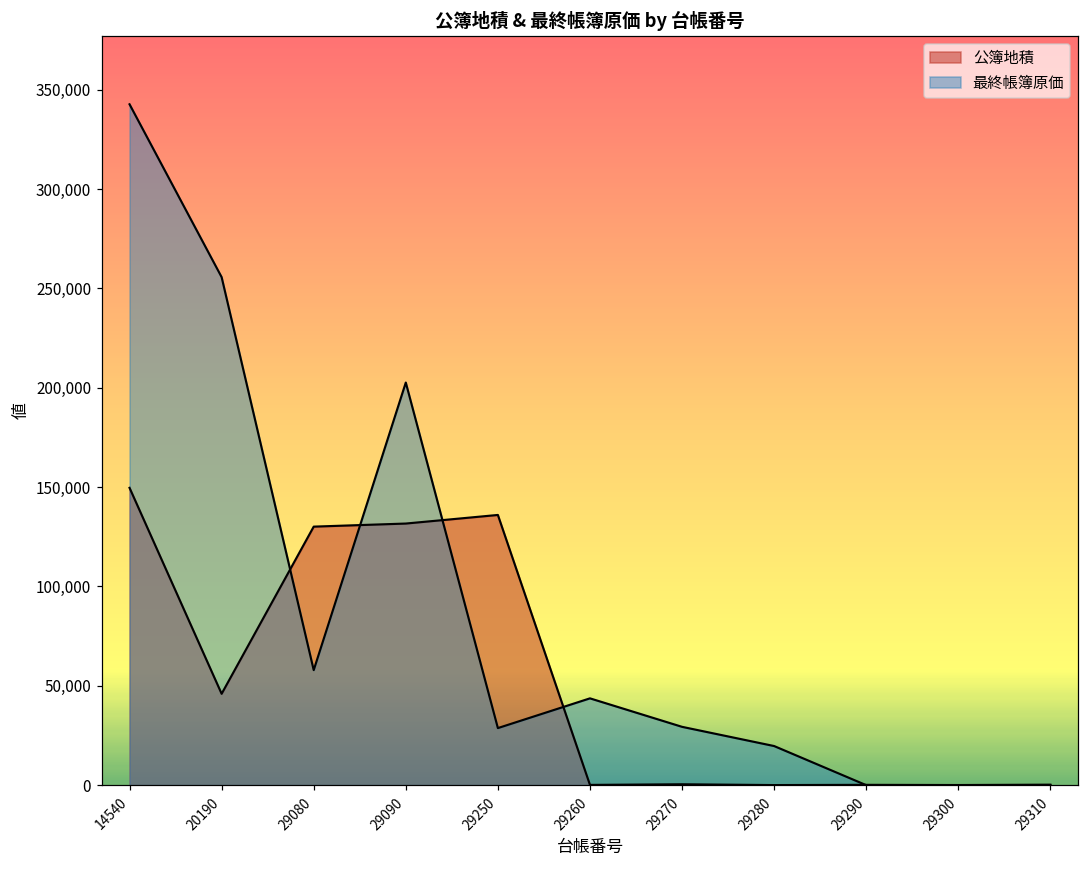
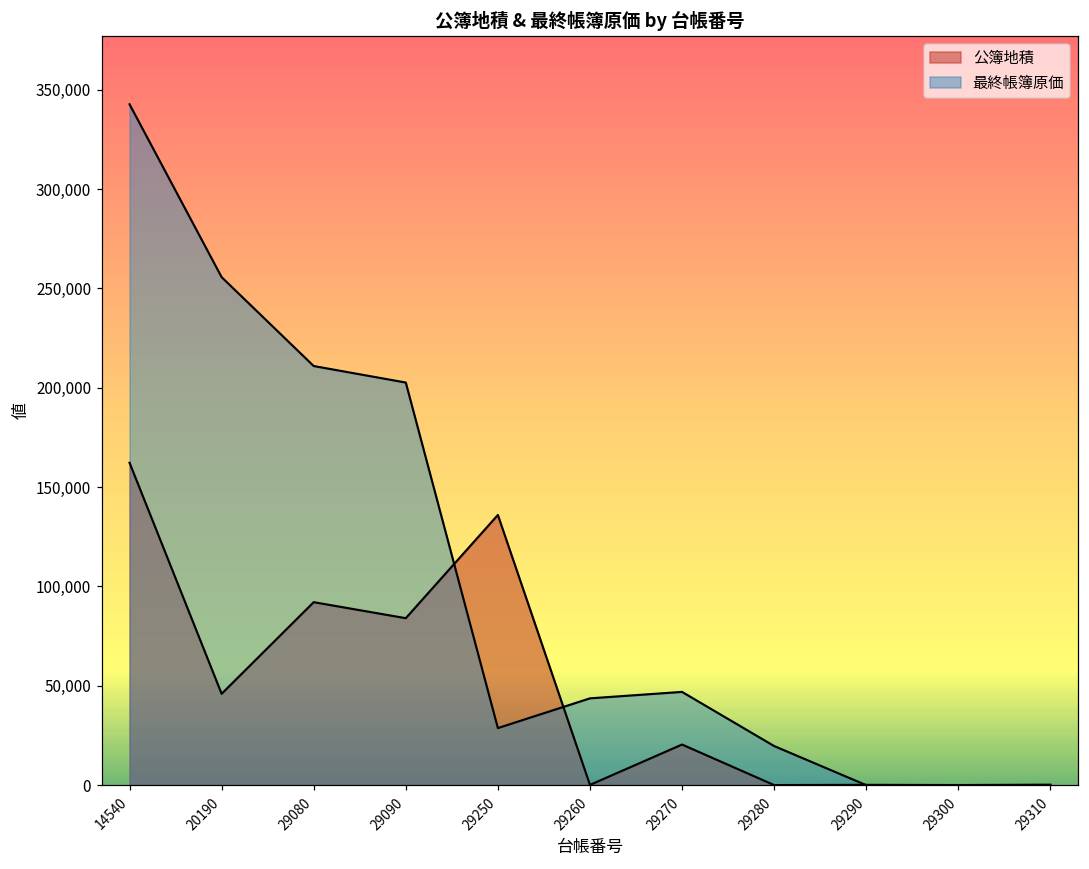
公簿地積, 14540: 150,000 -> 162,000
公簿地積, 29080: 130,000 -> 92,000
最終帳簿原価, 29080: 58,000 -> 211,000
公簿地積, 29090: 132,000 -> 84,000
公簿地積, 29270: 0 -> 20,000
最終帳簿原価, 29270: 29,000 -> 47,000
